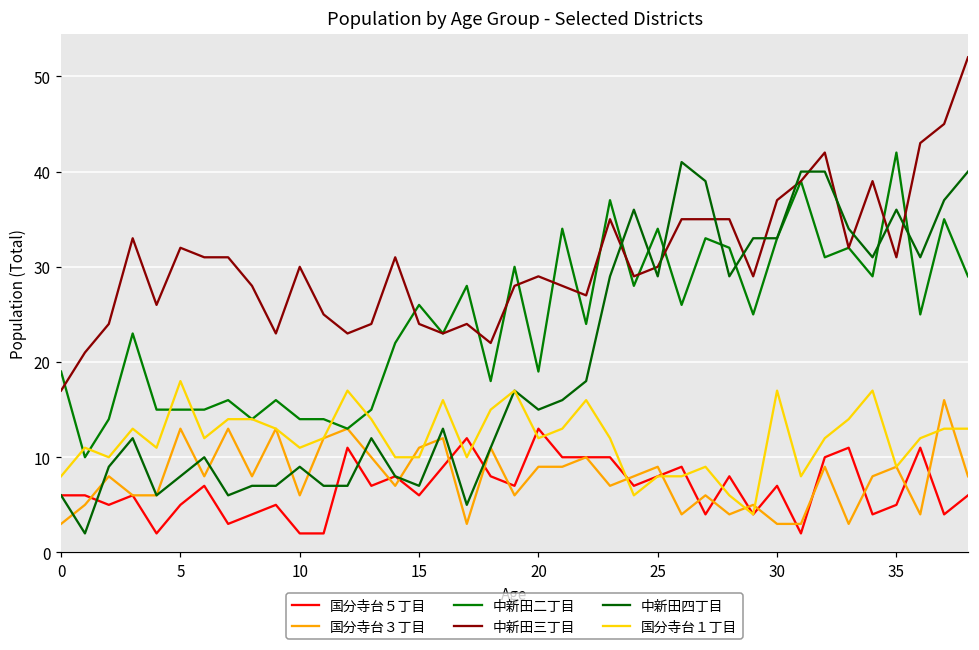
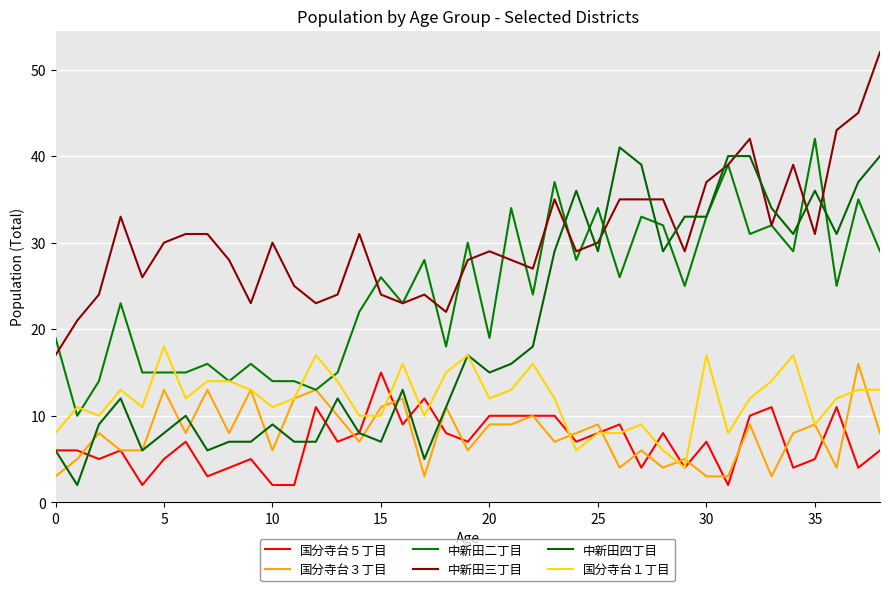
中新田三丁目, 5: 32 -> 30
国分寺台５丁目, 15: 6 -> 15
国分寺台５丁目, 20: 13 -> 10
